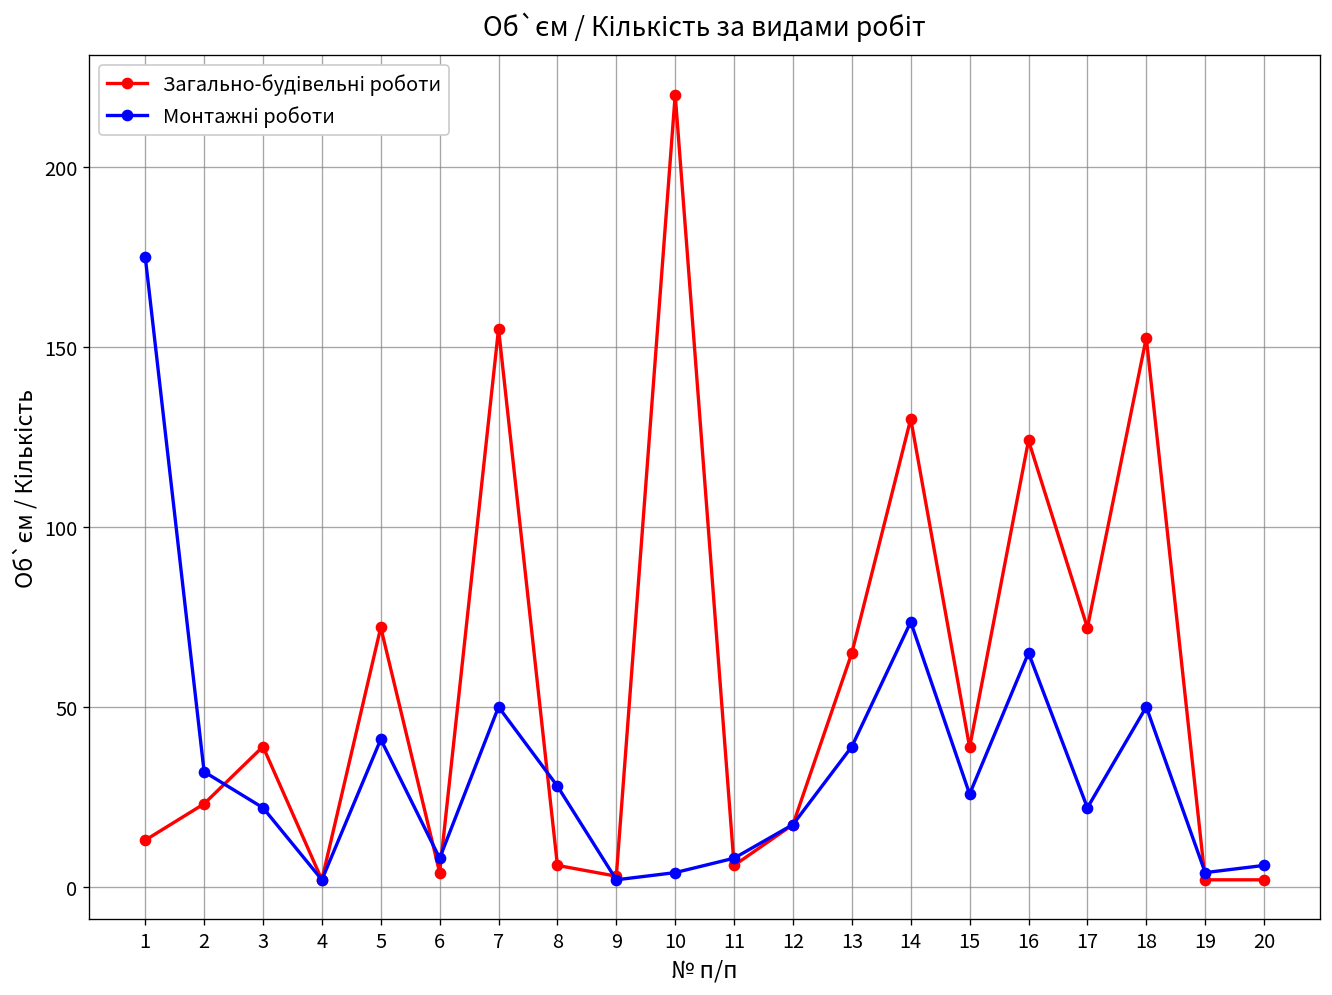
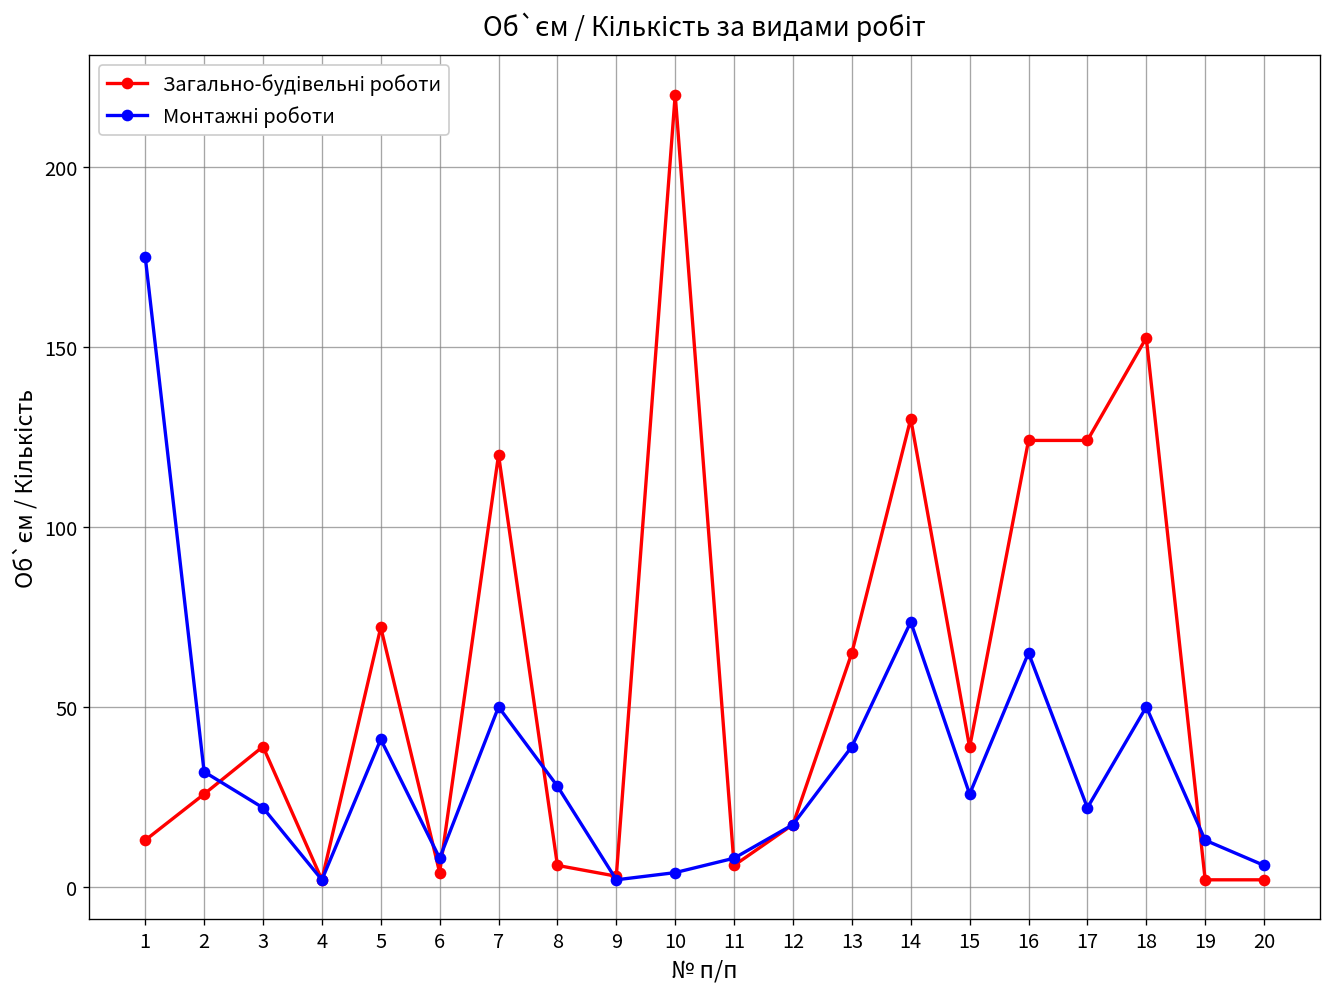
Загально-будівельні роботи, 2: 23 -> 26
Загально-будівельні роботи, 7: 155 -> 120
Загально-будівельні роботи, 17: 72 -> 124
Монтажні роботи, 19: 4 -> 13
